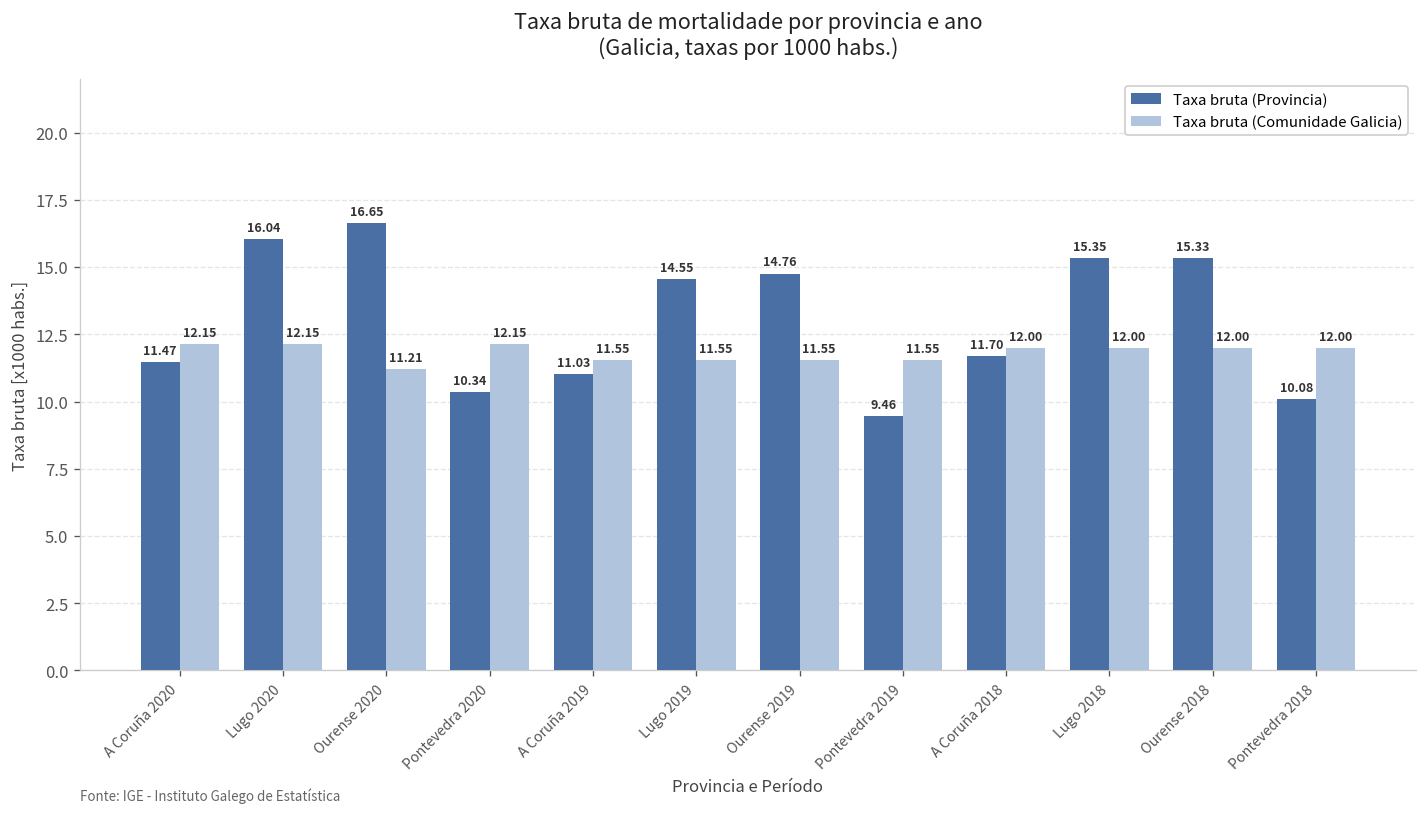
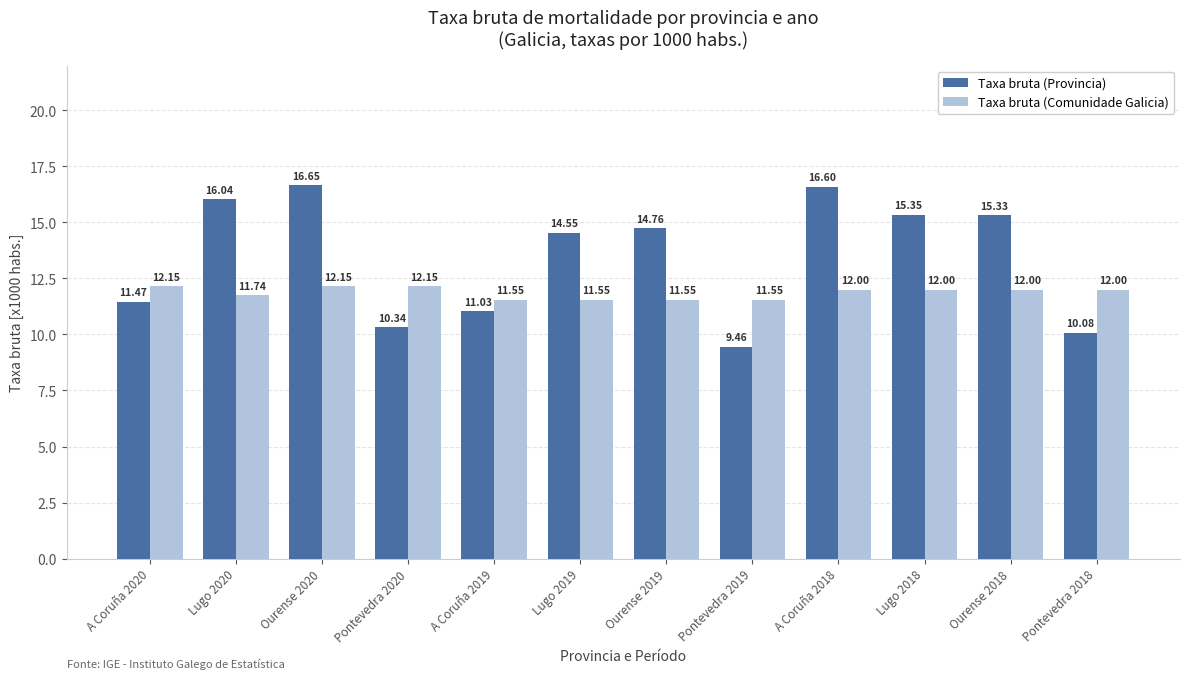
Taxa bruta (Comunidade Galicia), Lugo 2020: 12.15 -> 11.74
Taxa bruta (Comunidade Galicia), Ourense 2020: 11.21 -> 12.15
Taxa bruta (Provincia), A Coruña 2018: 11.70 -> 16.60
